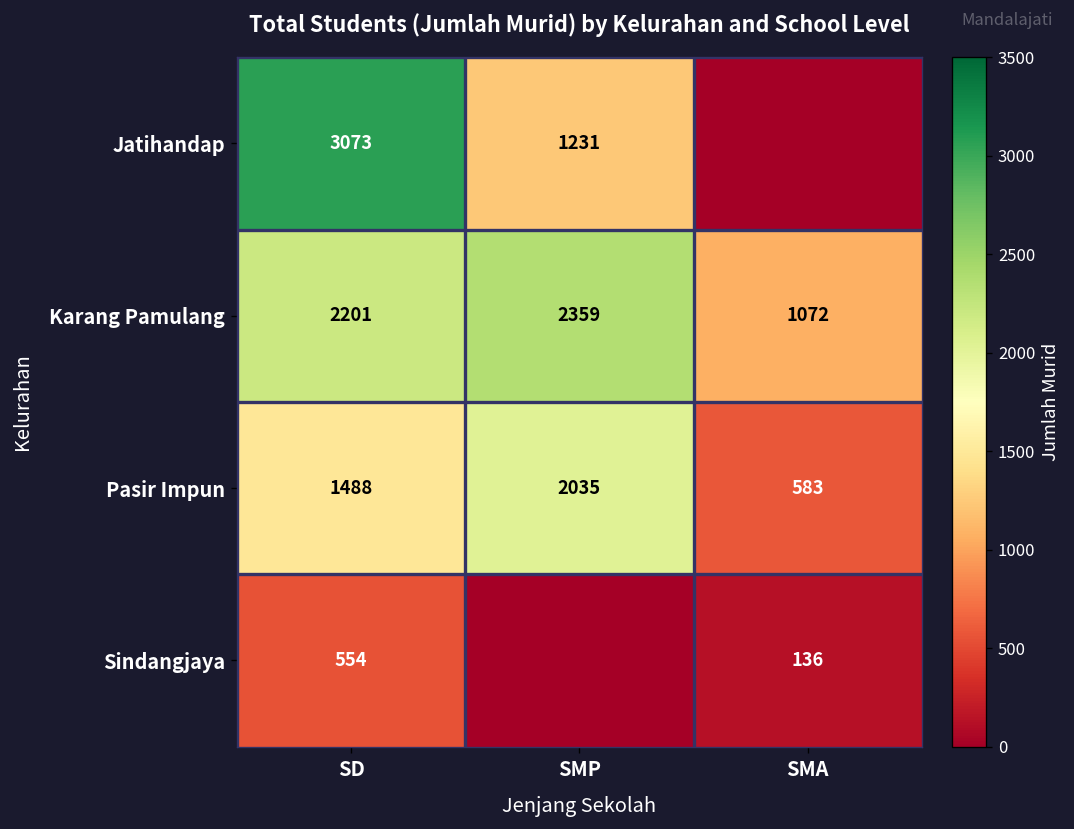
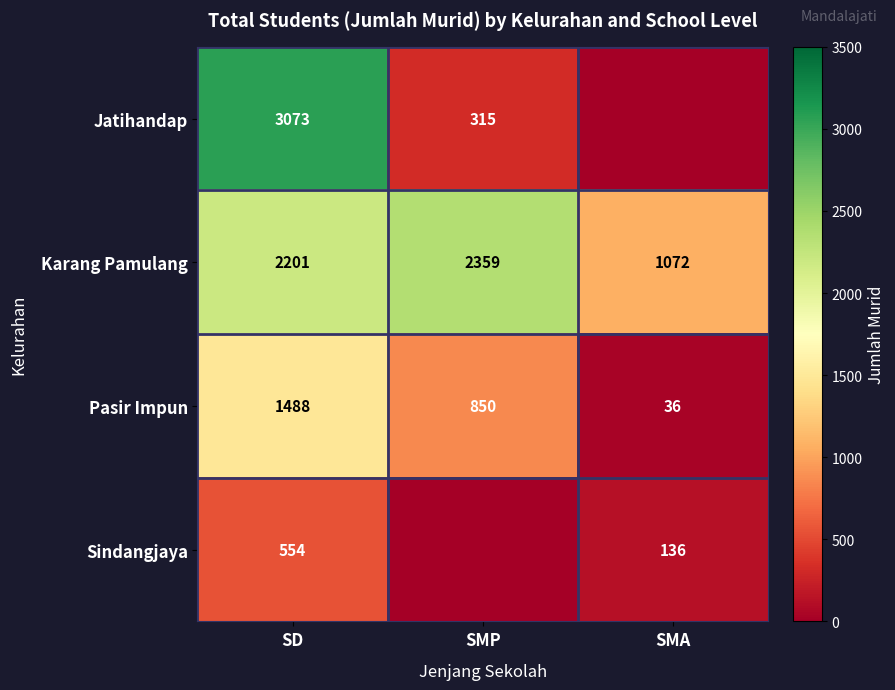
Jatihandap, SMP: 1231 -> 315
Pasir Impun, SMP: 2035 -> 850
Pasir Impun, SMA: 583 -> 36
